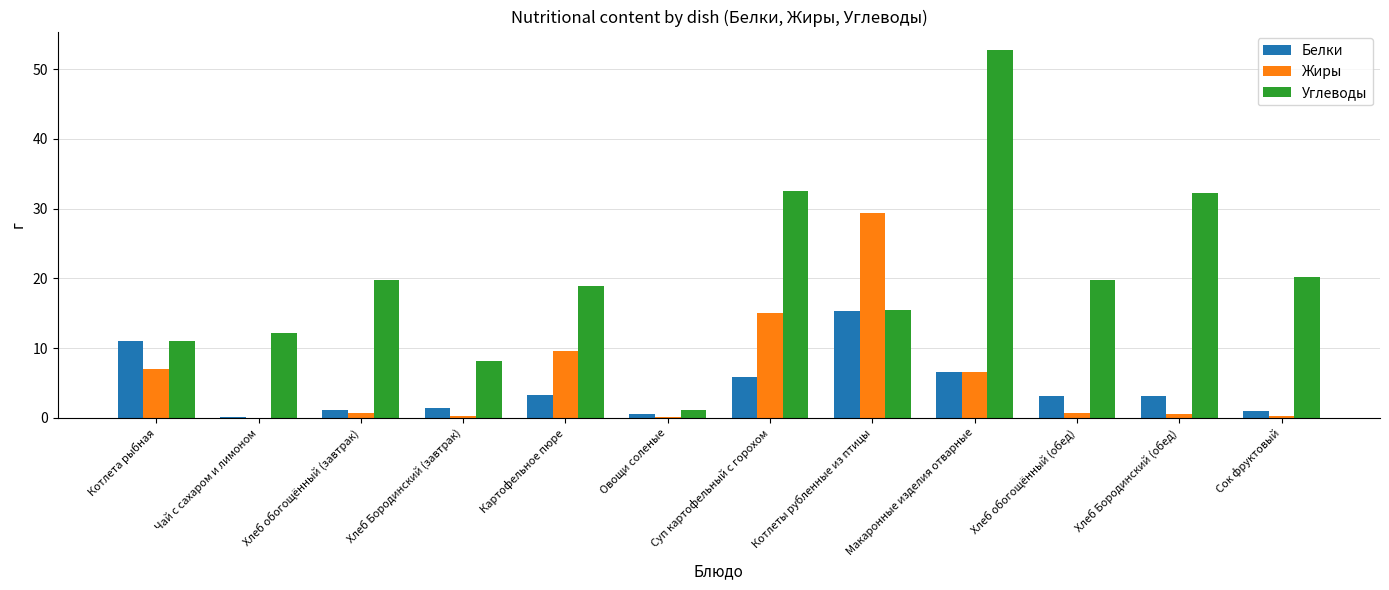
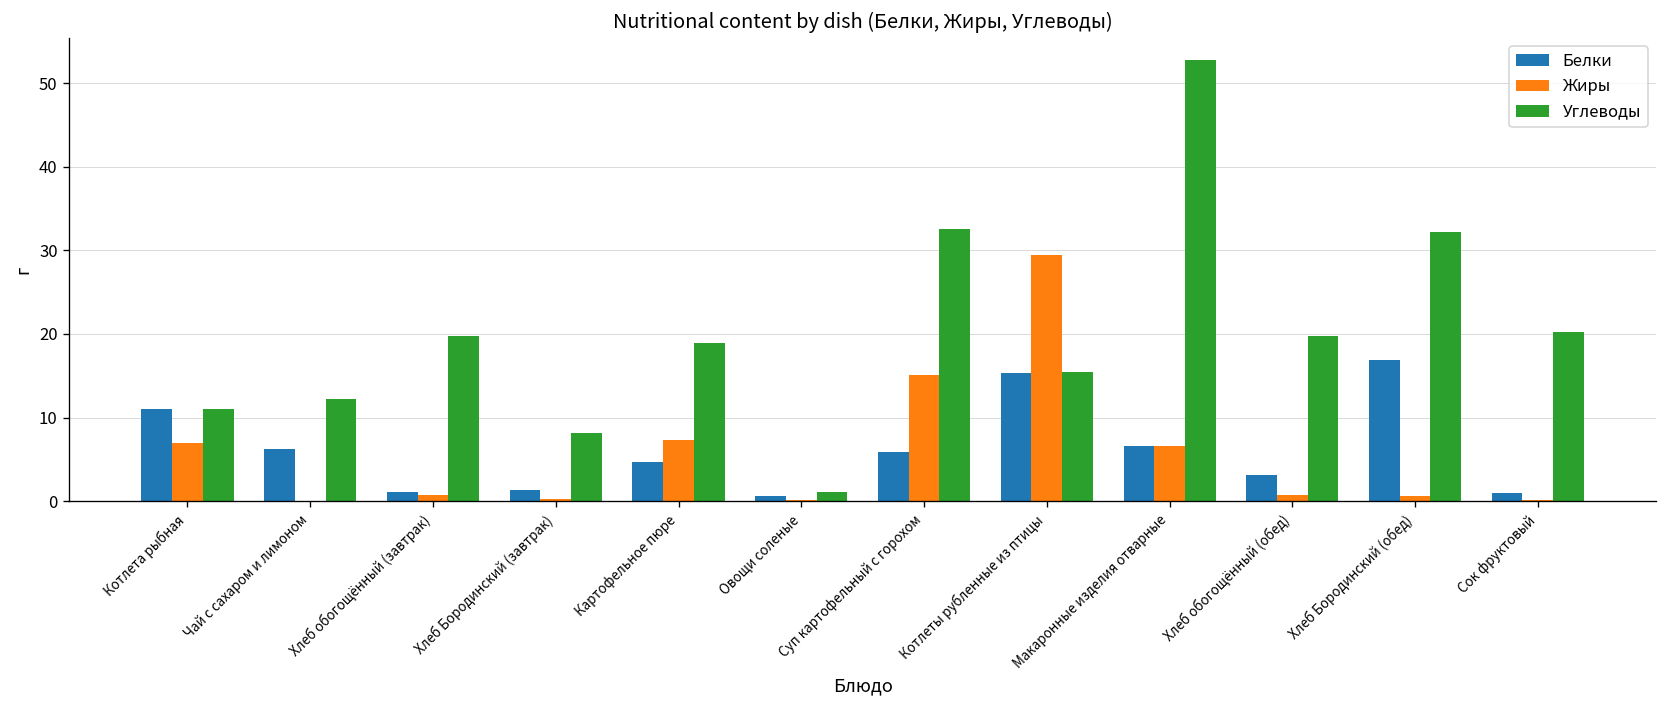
Белки, Чай с сахаром и лимоном: 0 -> 6
Белки, Картофельное пюре: 3 -> 5
Жиры, Картофельное пюре: 10 -> 7
Белки, Хлеб Бородинский (обед): 3 -> 17
